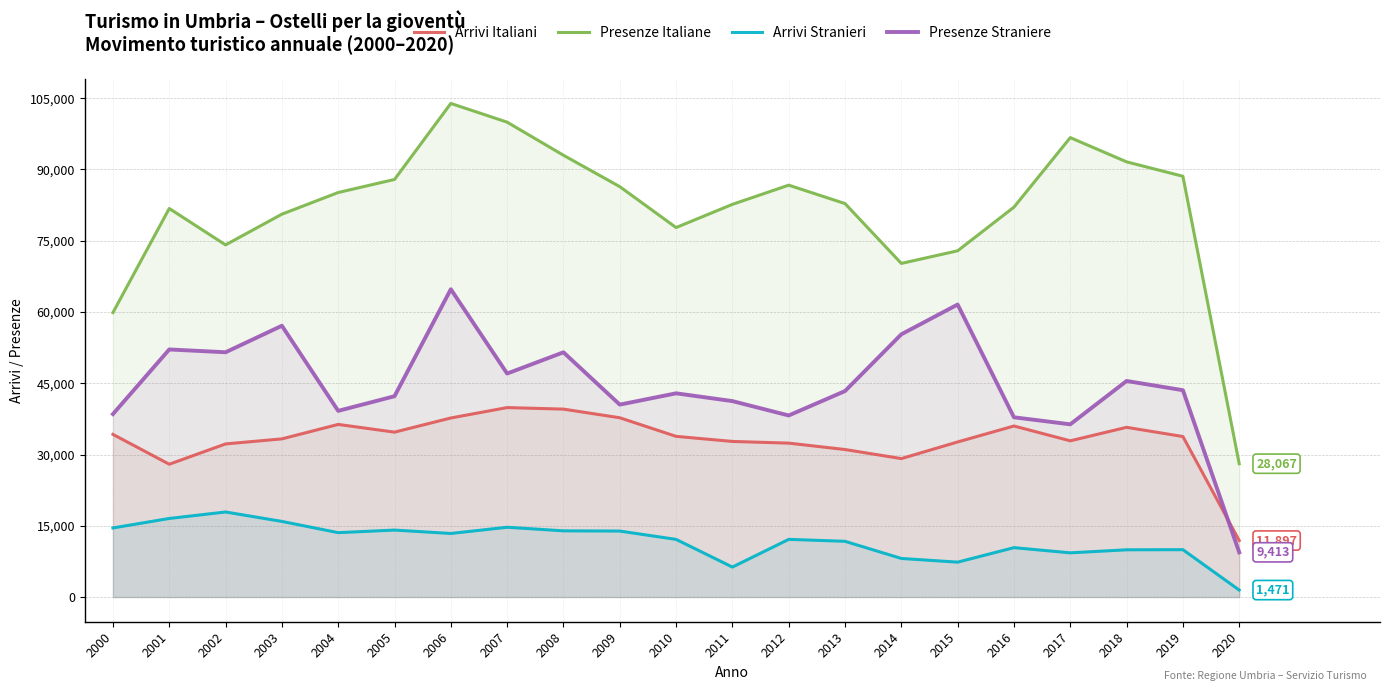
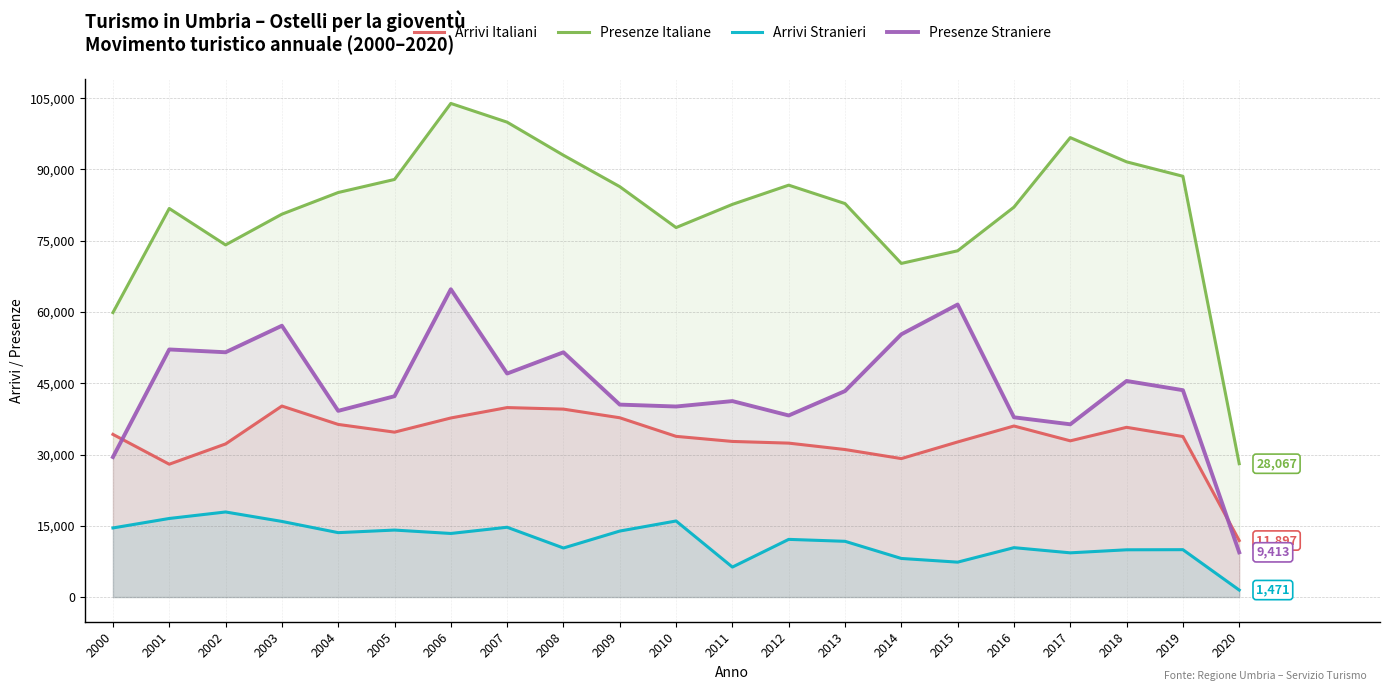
Presenze Straniere, 2000: 39,000 -> 29,000
Arrivi Italiani, 2003: 33,000 -> 40,000
Arrivi Stranieri, 2008: 14,000 -> 10,000
Arrivi Stranieri, 2010: 12,000 -> 16,000
Presenze Straniere, 2010: 43,000 -> 40,000
